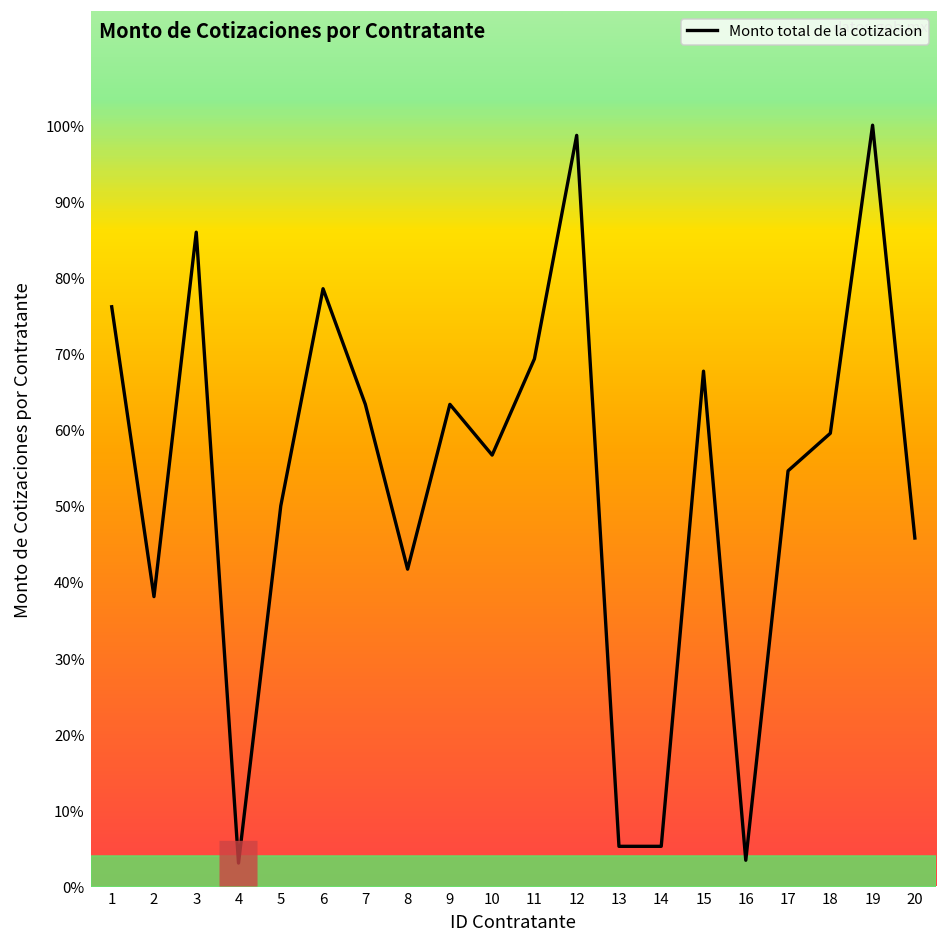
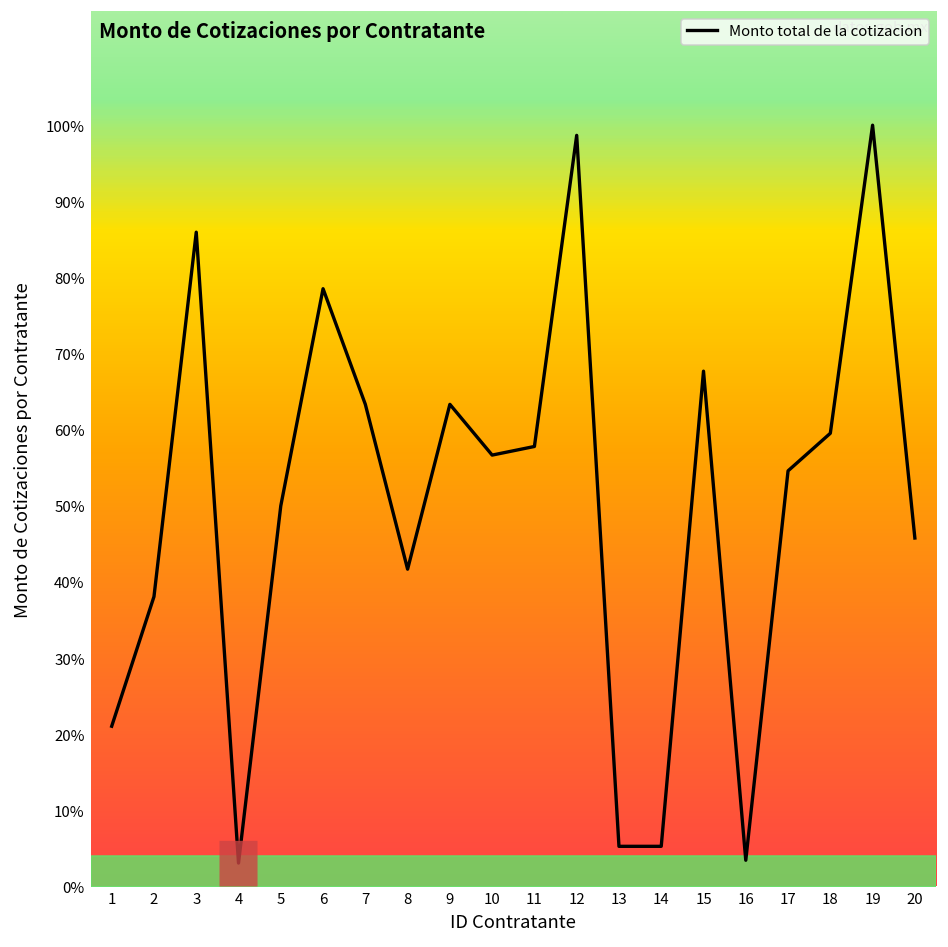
1: 76% -> 21%
11: 69% -> 58%
